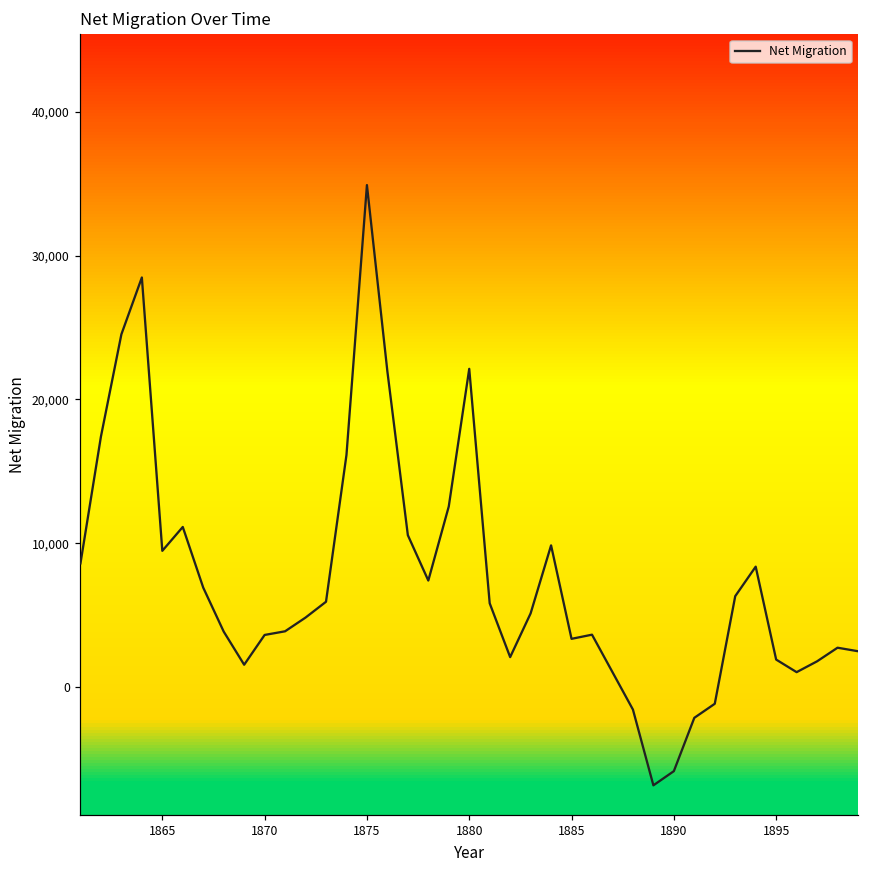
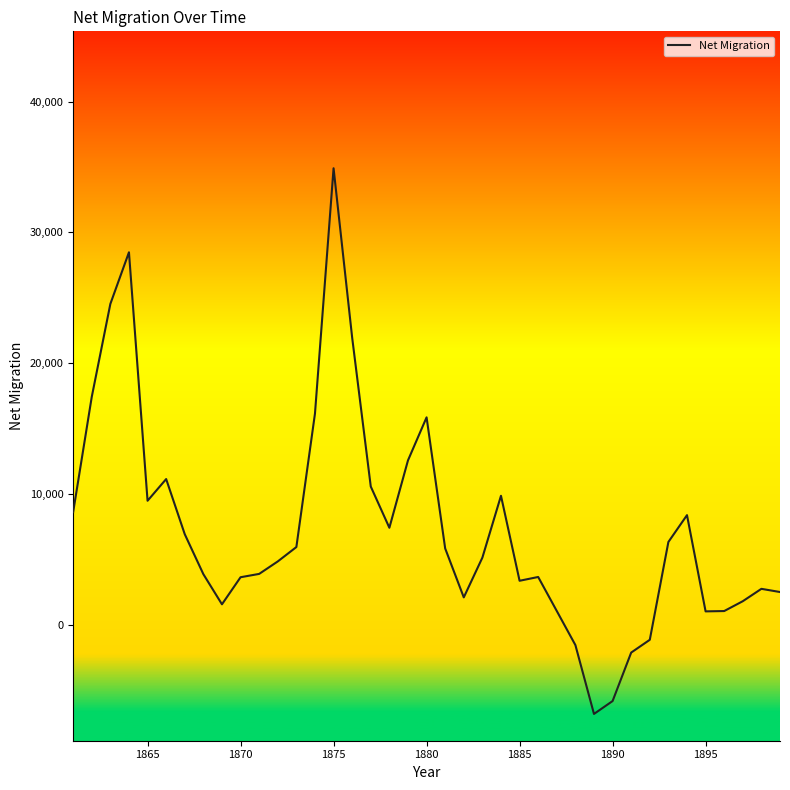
1880: 22,100 -> 15,900
1895: 1,900 -> 1,000
